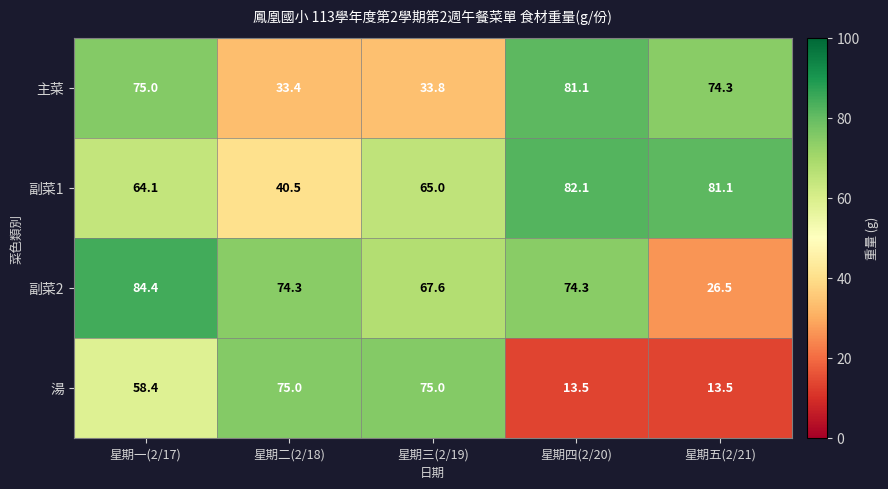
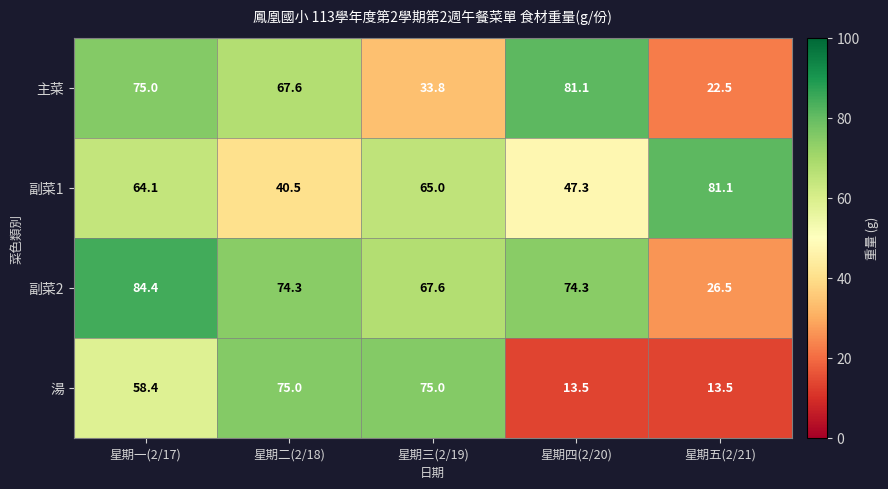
主菜, 星期二(2/18): 33.4 -> 67.6
主菜, 星期五(2/21): 74.3 -> 22.5
副菜1, 星期四(2/20): 82.1 -> 47.3
